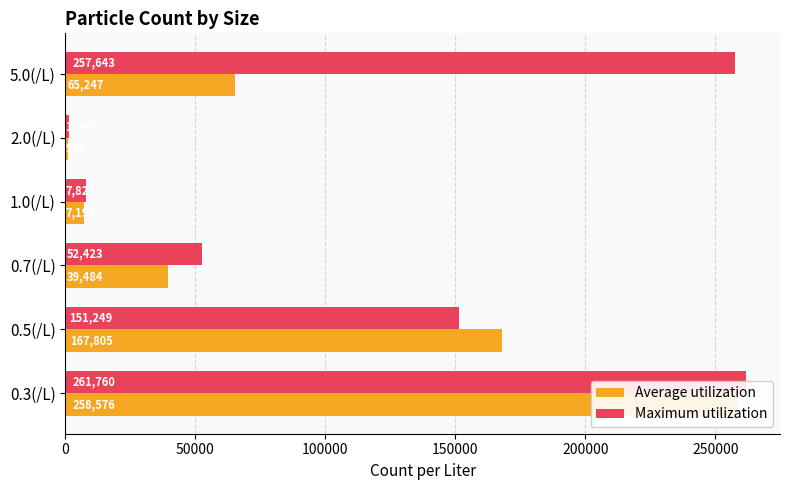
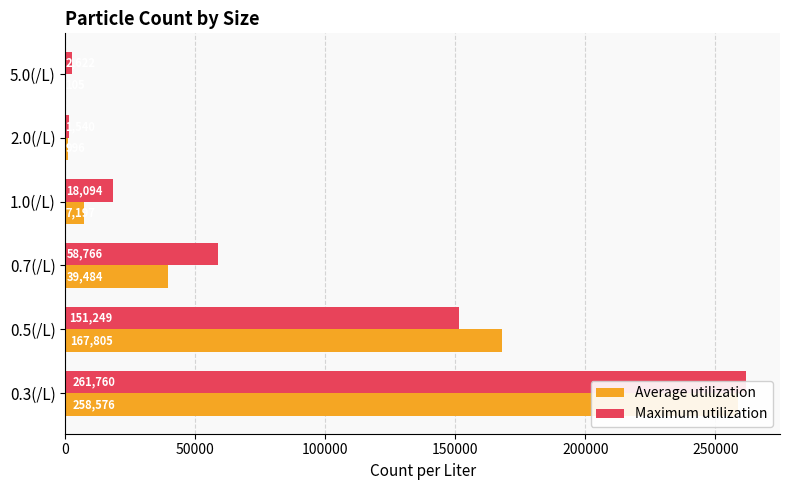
Maximum utilization, 5.0(/L): 258000 -> 3000
Average utilization, 5.0(/L): 65000 -> 0
Maximum utilization, 1.0(/L): 7,823 -> 18,094
Maximum utilization, 0.7(/L): 52,423 -> 58,766
